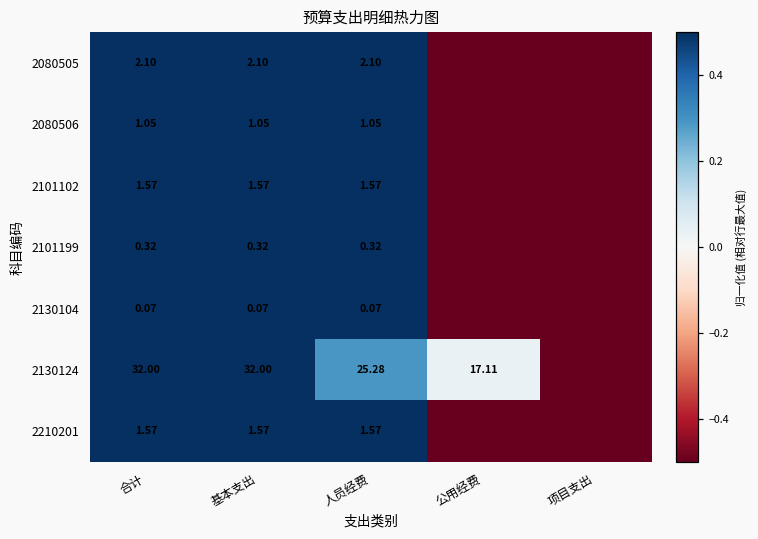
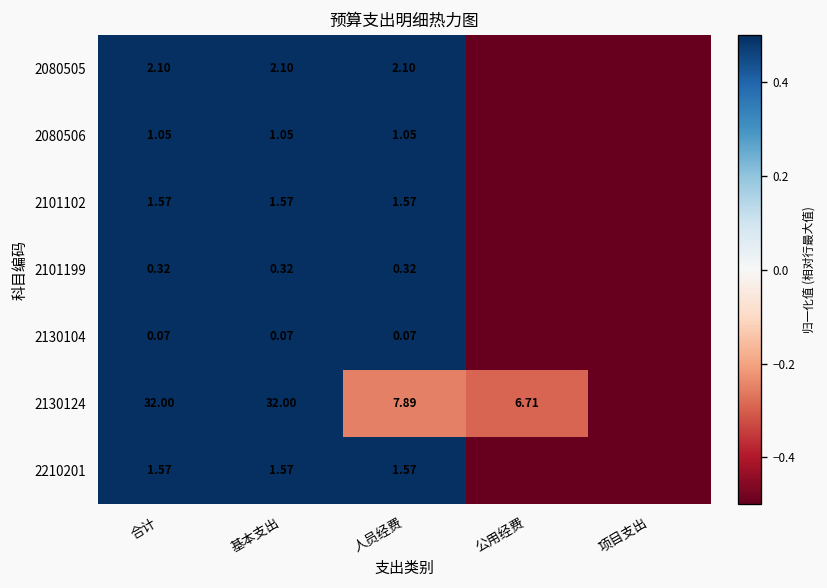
2130124, 人员经费: 25.28 -> 7.89
2130124, 公用经费: 17.11 -> 6.71
